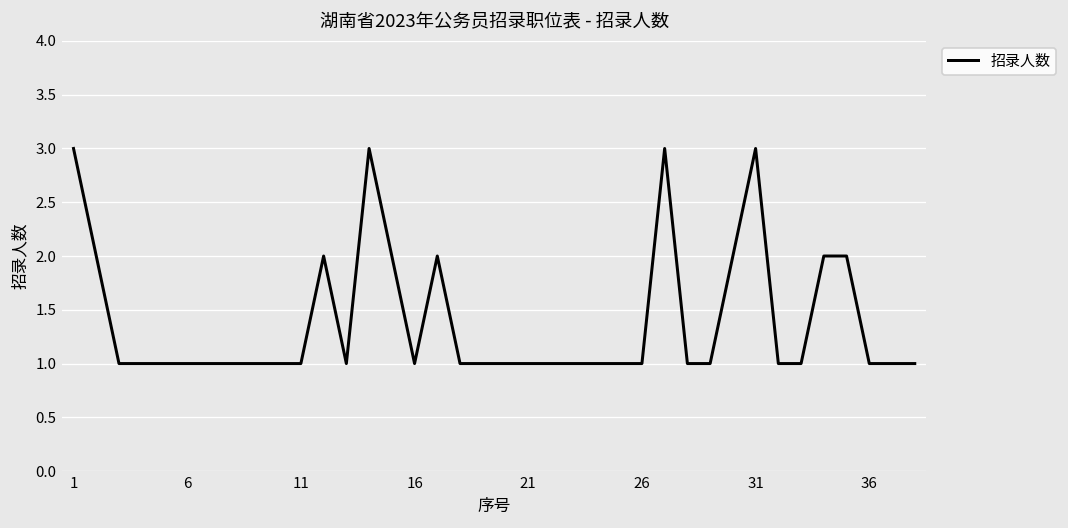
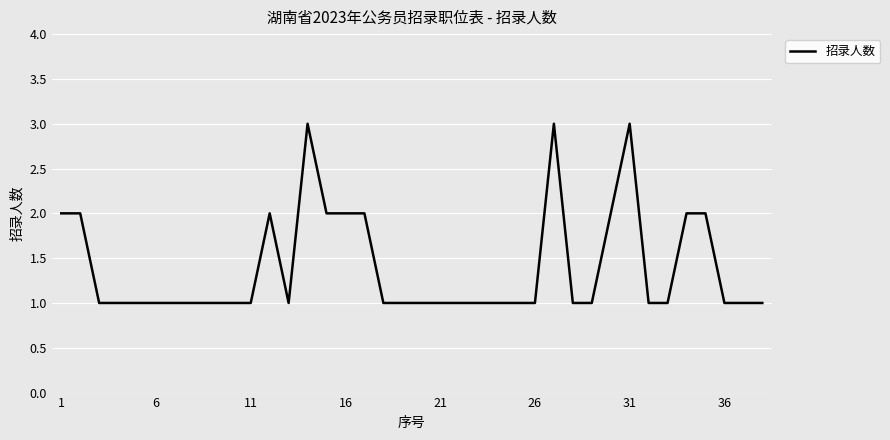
1: 3 -> 2
16: 1 -> 2
